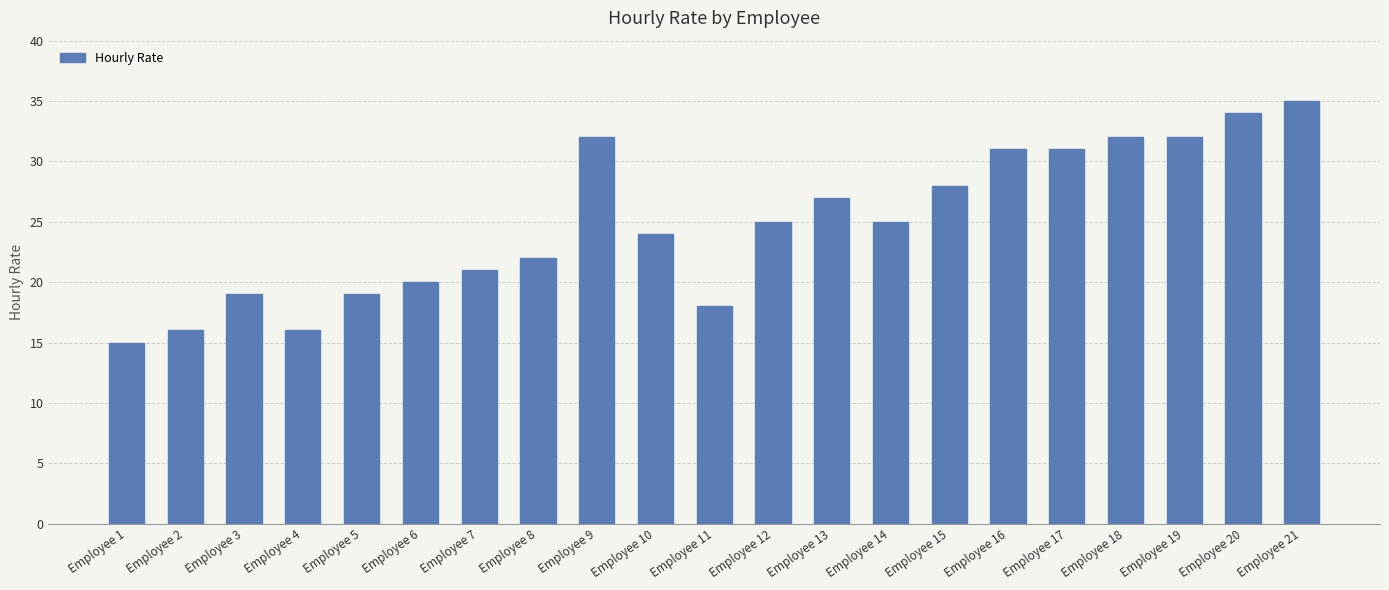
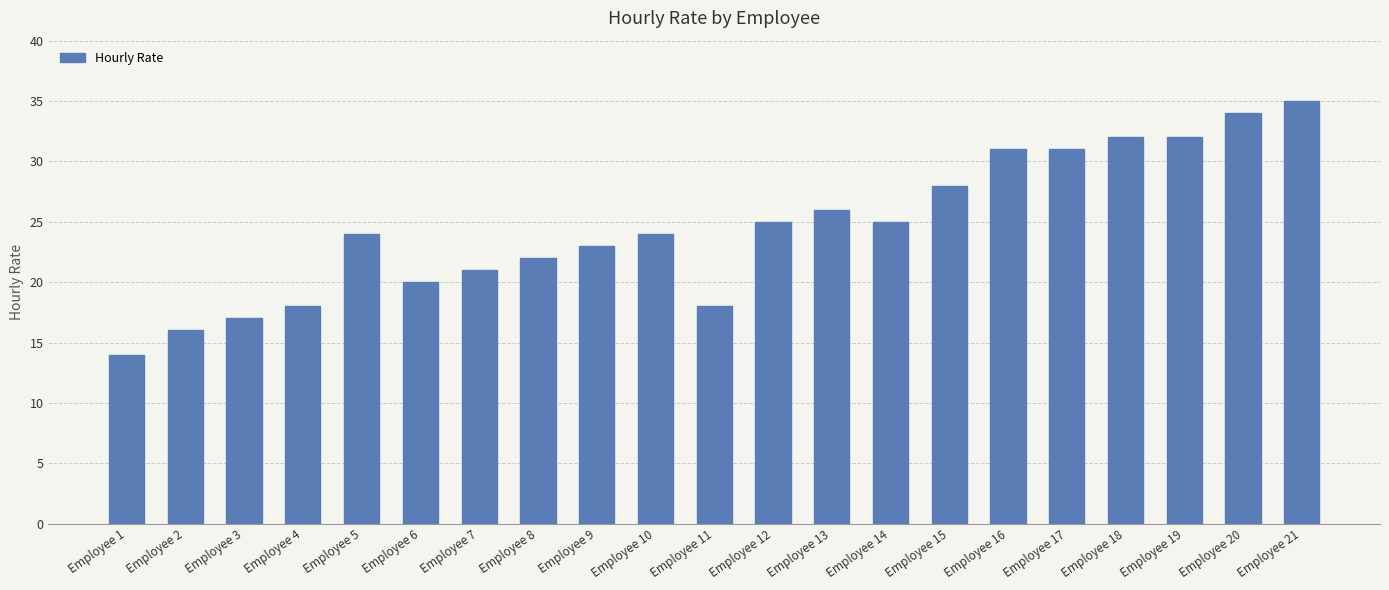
Employee 1: 15 -> 14
Employee 3: 19 -> 17
Employee 4: 16 -> 18
Employee 5: 19 -> 24
Employee 9: 32 -> 23
Employee 13: 27 -> 26
